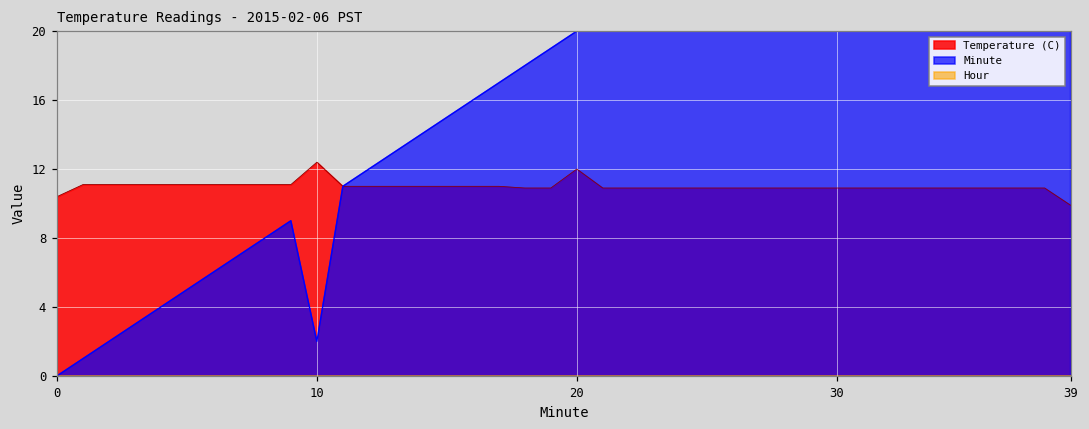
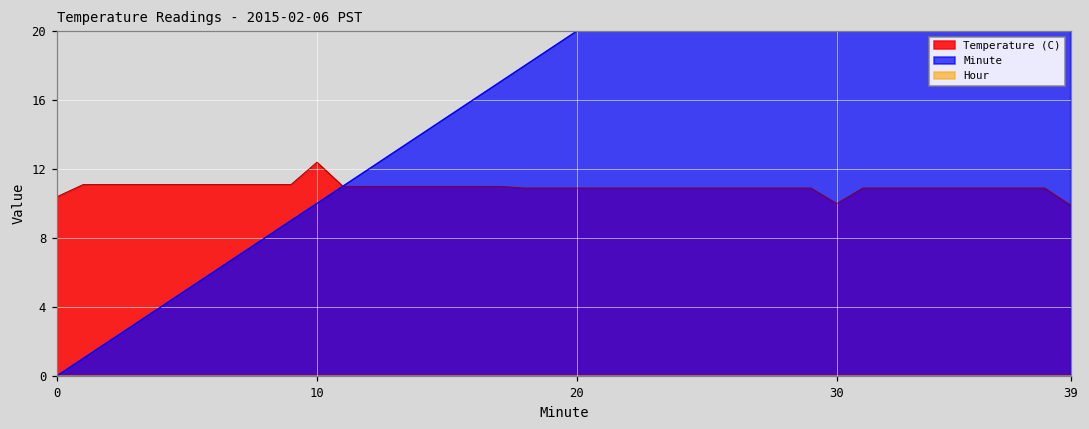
Minute, 10: 2 -> 10
Temperature (C), 20: 12.0 -> 10.9
Temperature (C), 30: 10.9 -> 10.0
